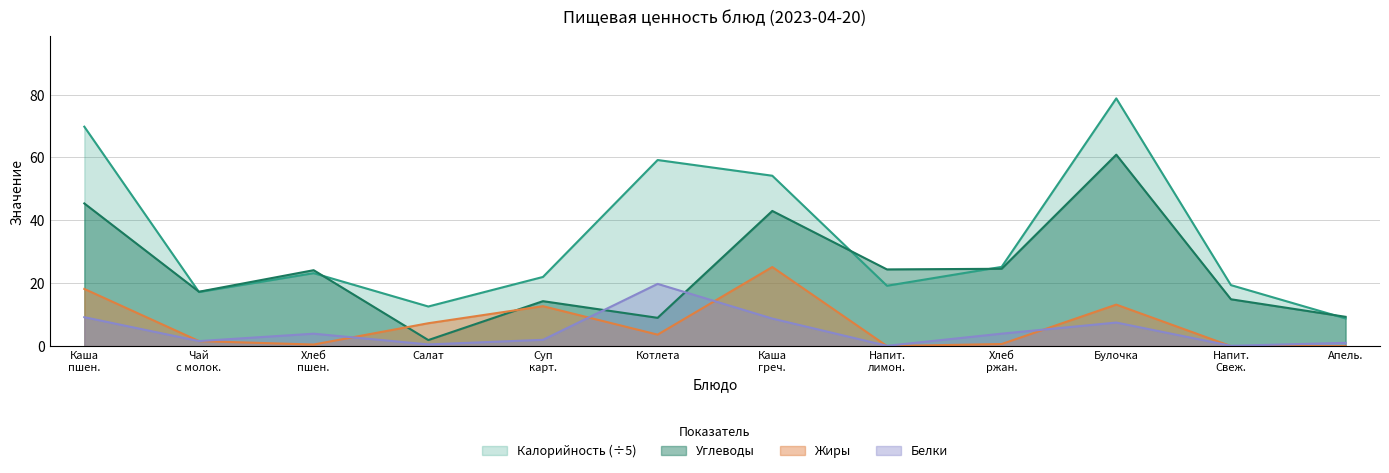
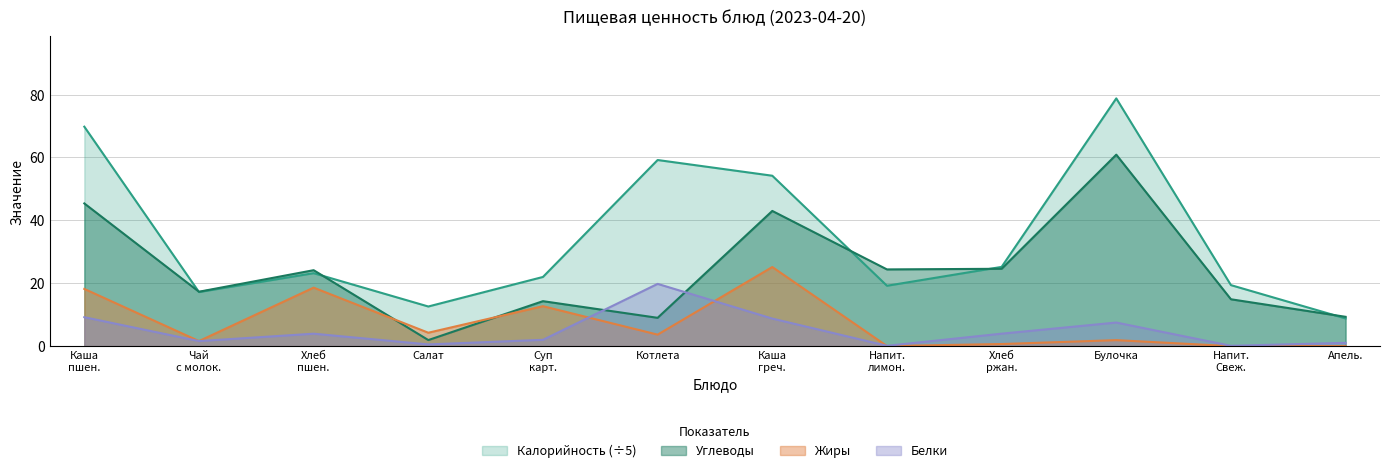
Жиры, Хлеб пшен.: 1 -> 19
Жиры, Салат: 7 -> 4
Жиры, Булочка: 13 -> 2
